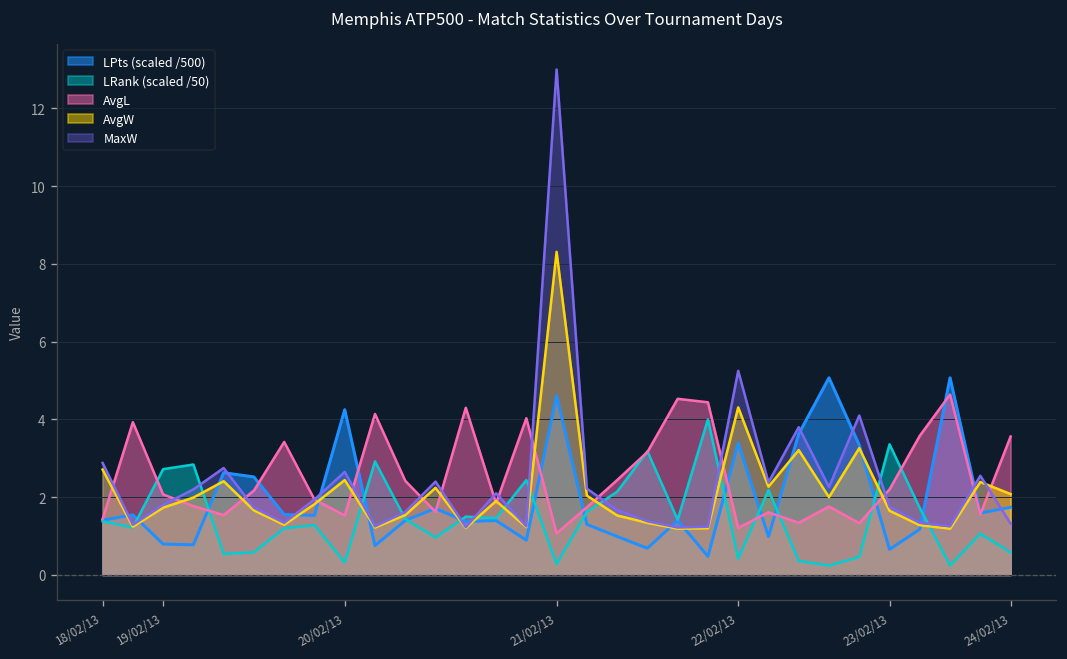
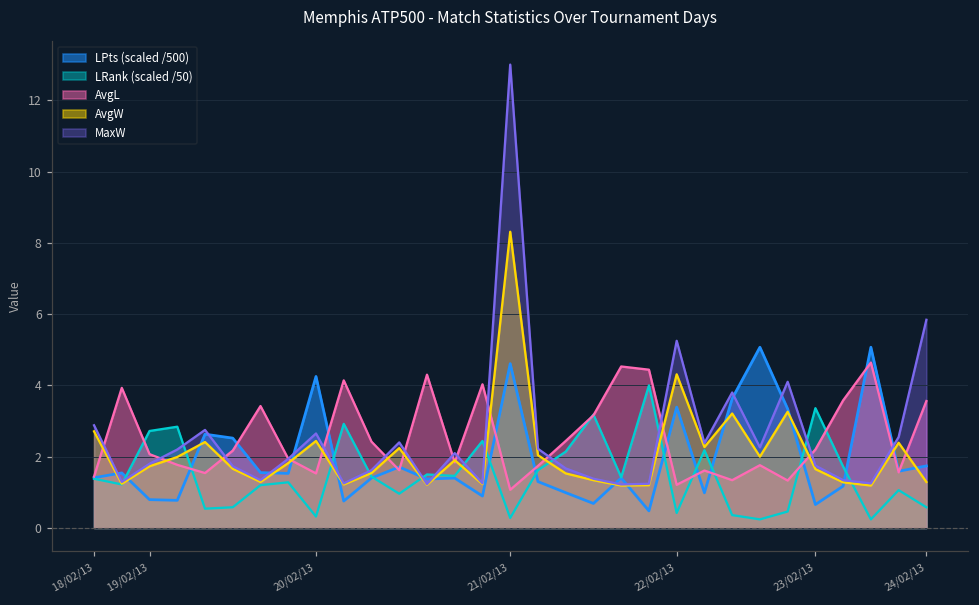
AvgW, 24/02/13: 2.1 -> 1.3
MaxW, 24/02/13: 1.3 -> 5.8
